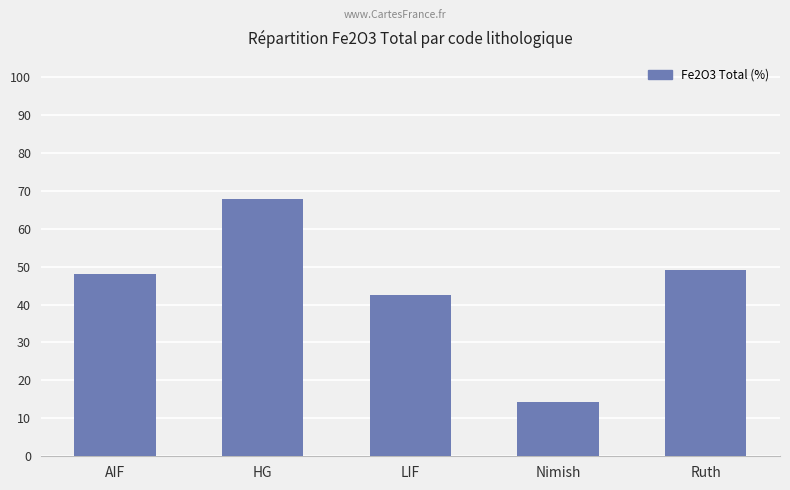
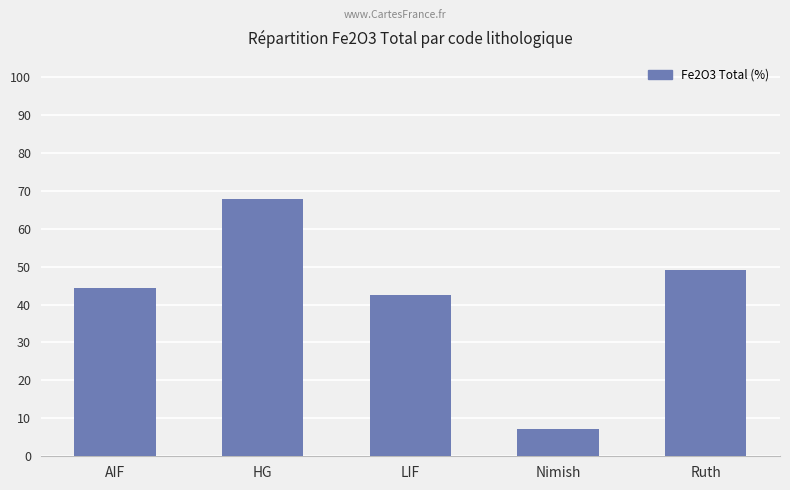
AIF: 48 -> 44
Nimish: 14 -> 7
